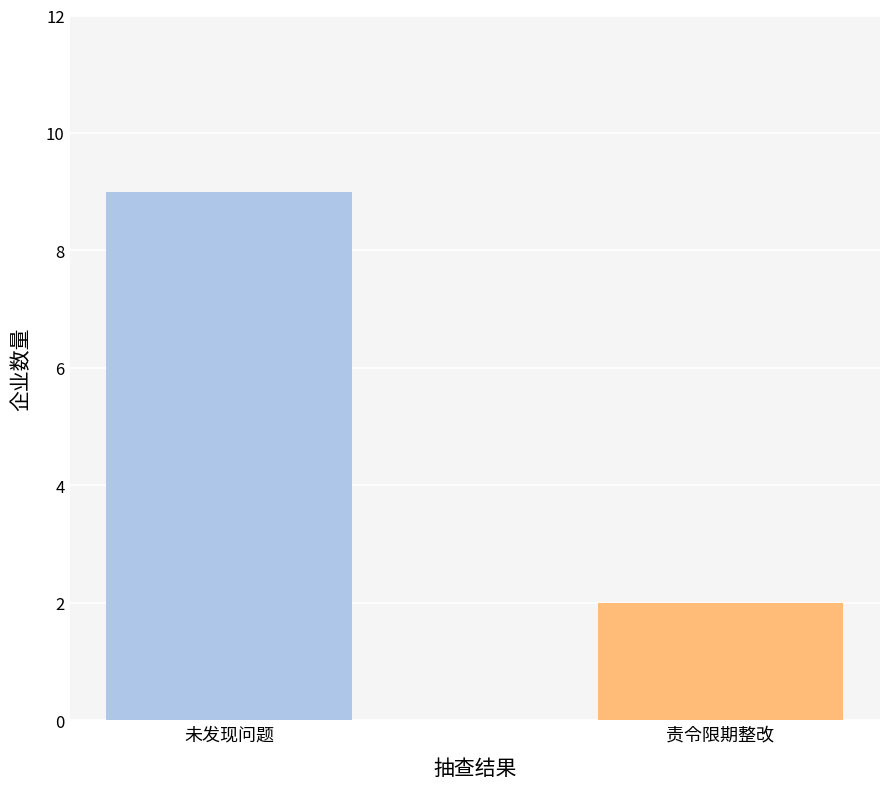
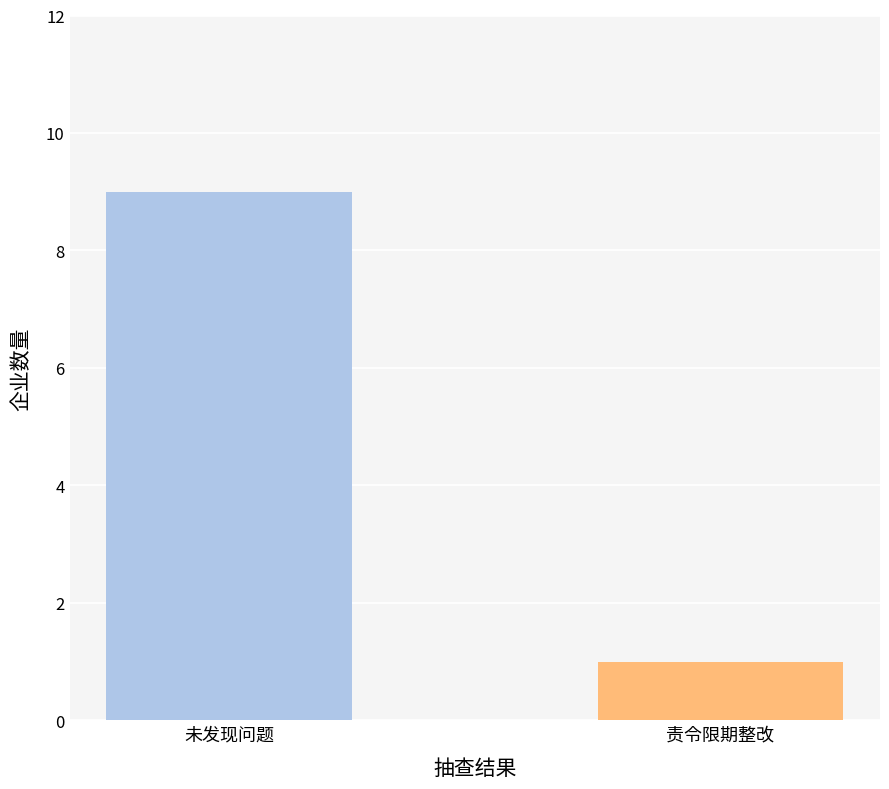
责令限期整改: 2 -> 1
